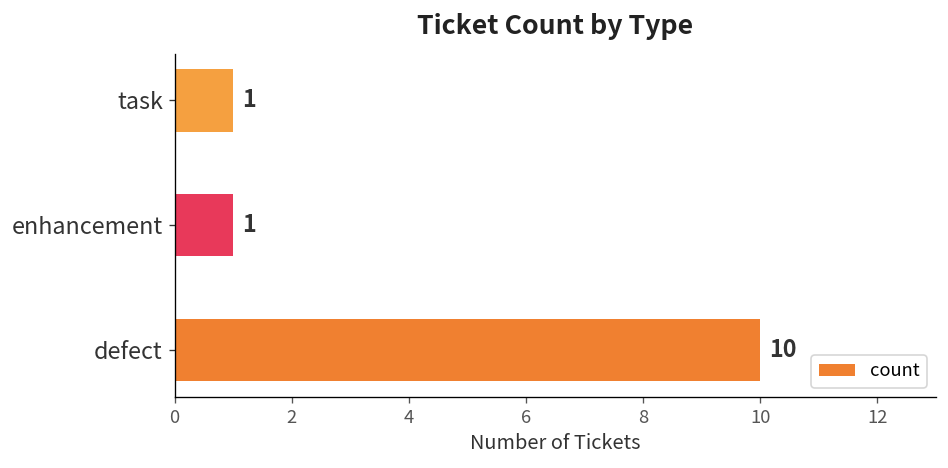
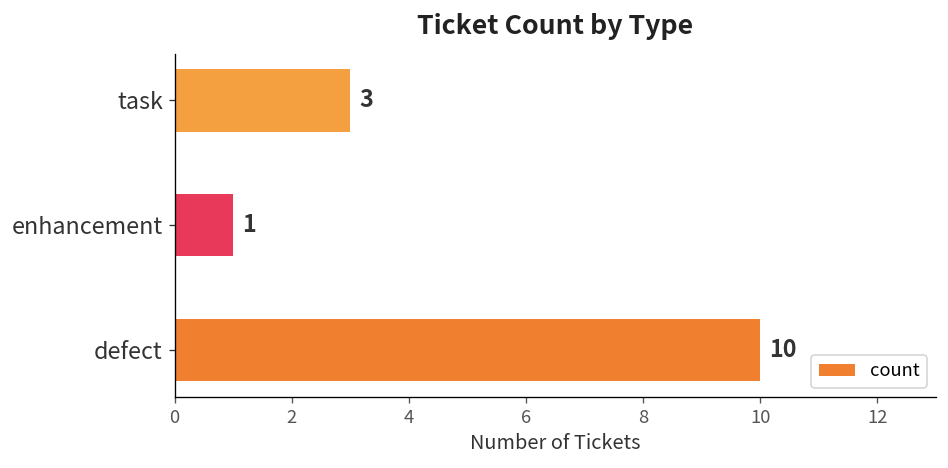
task: 1 -> 3
